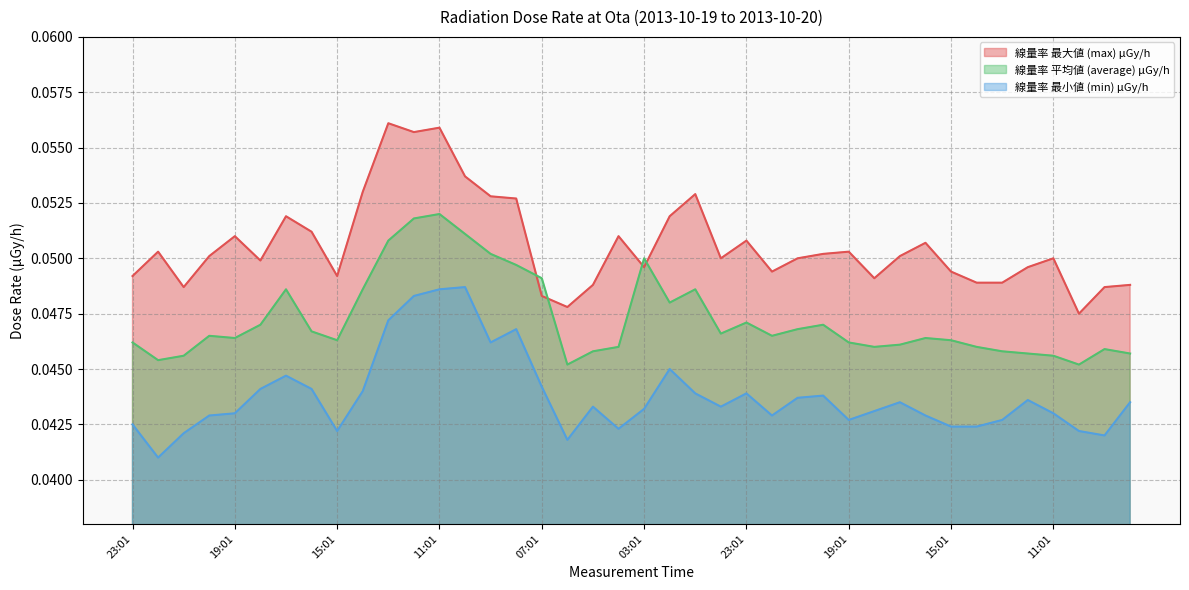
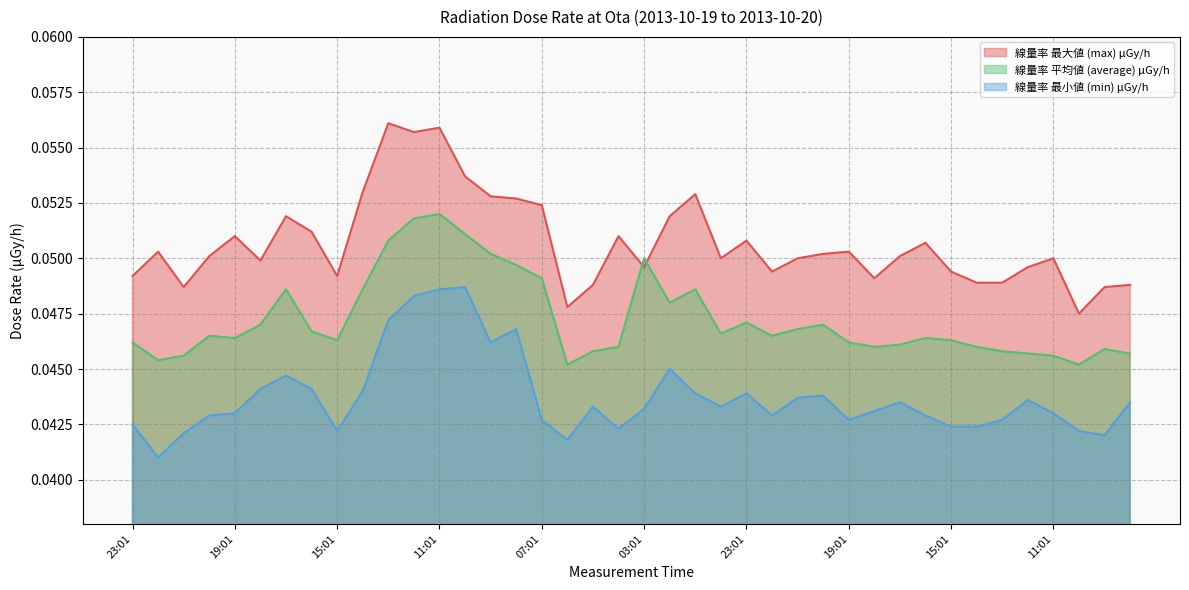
線量率 最大値 (max) μGy/h, 07:01: 0.0483 -> 0.0524
線量率 最小値 (min) μGy/h, 07:01: 0.0442 -> 0.0427
